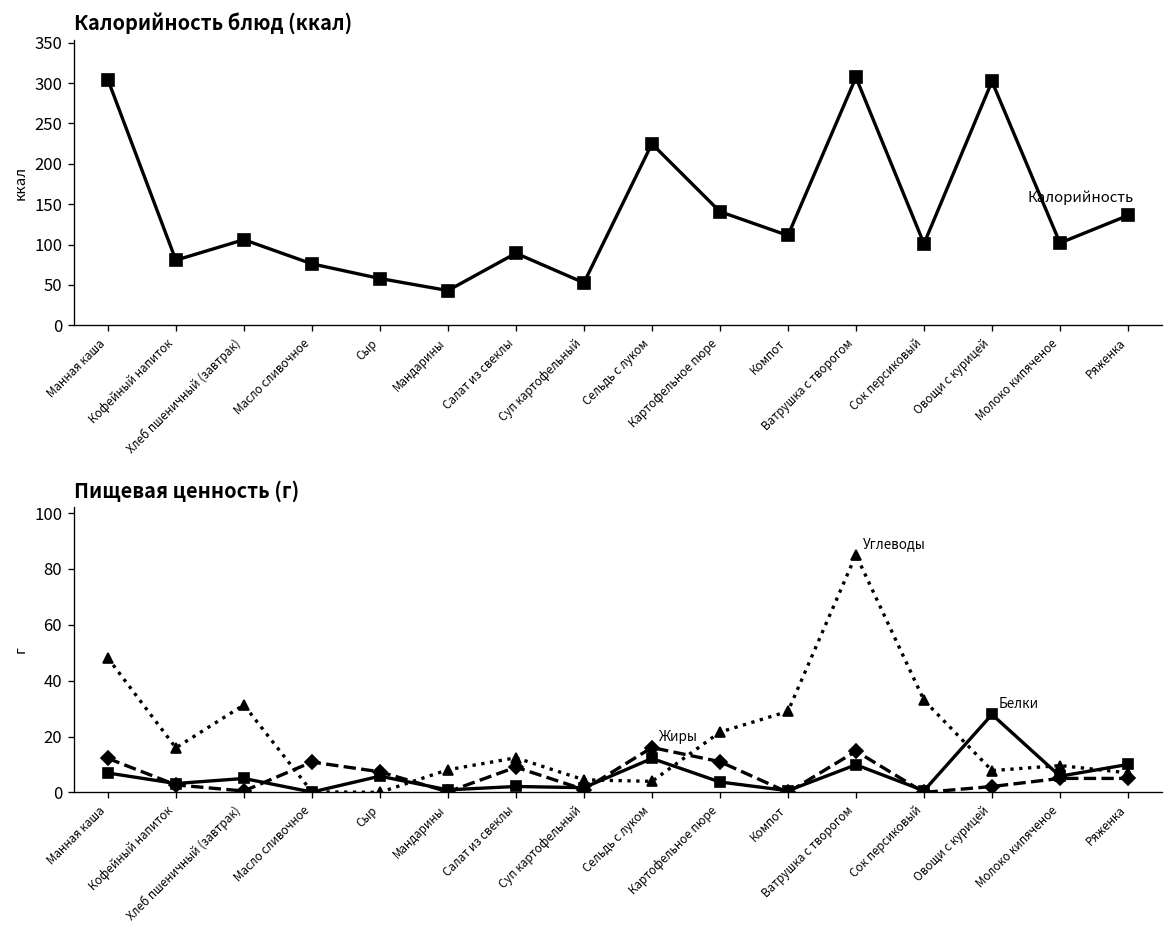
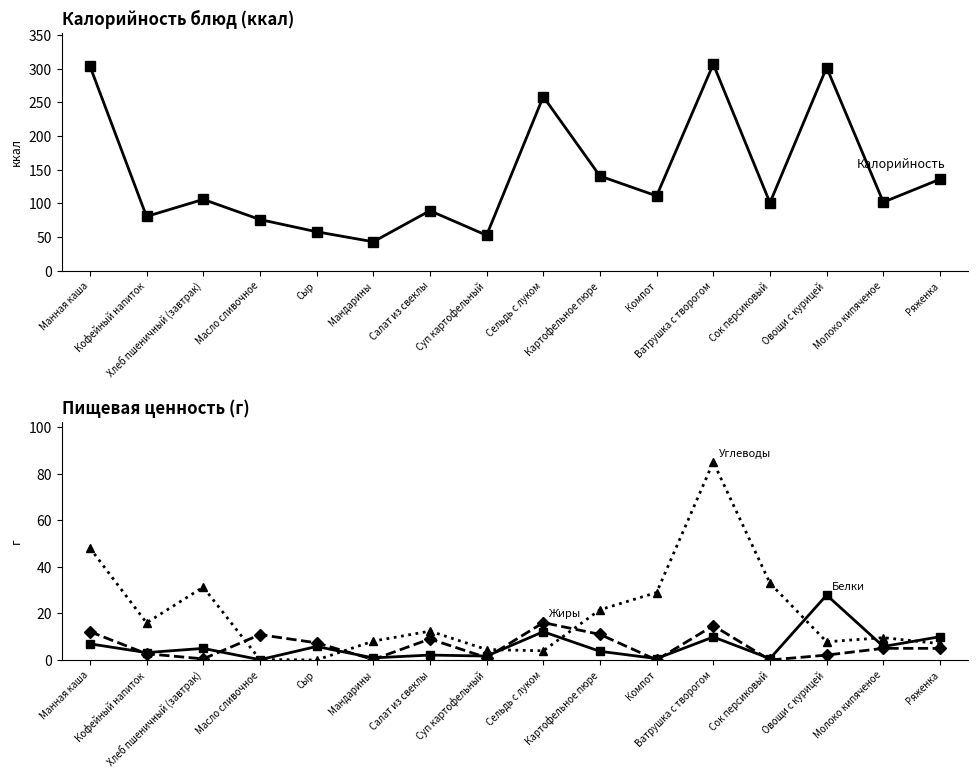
Калорийность блюд (ккал), Сельдь с луком: 220 -> 260
